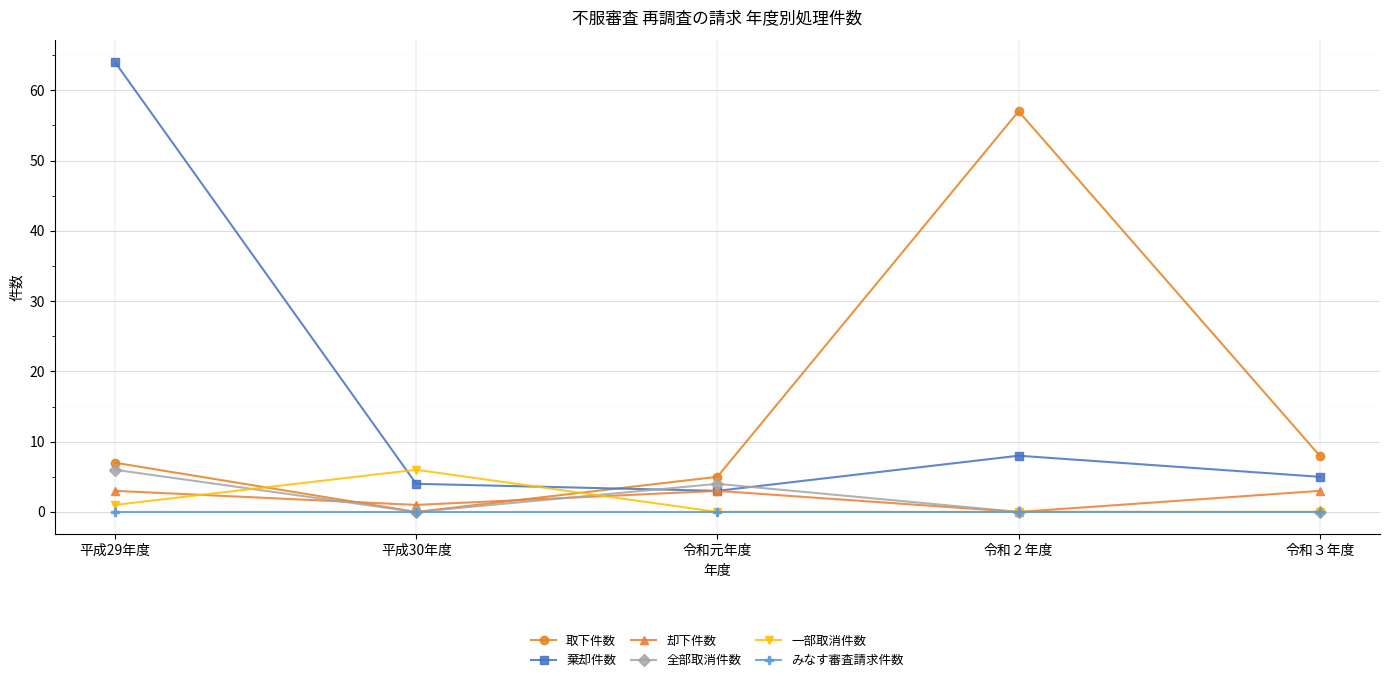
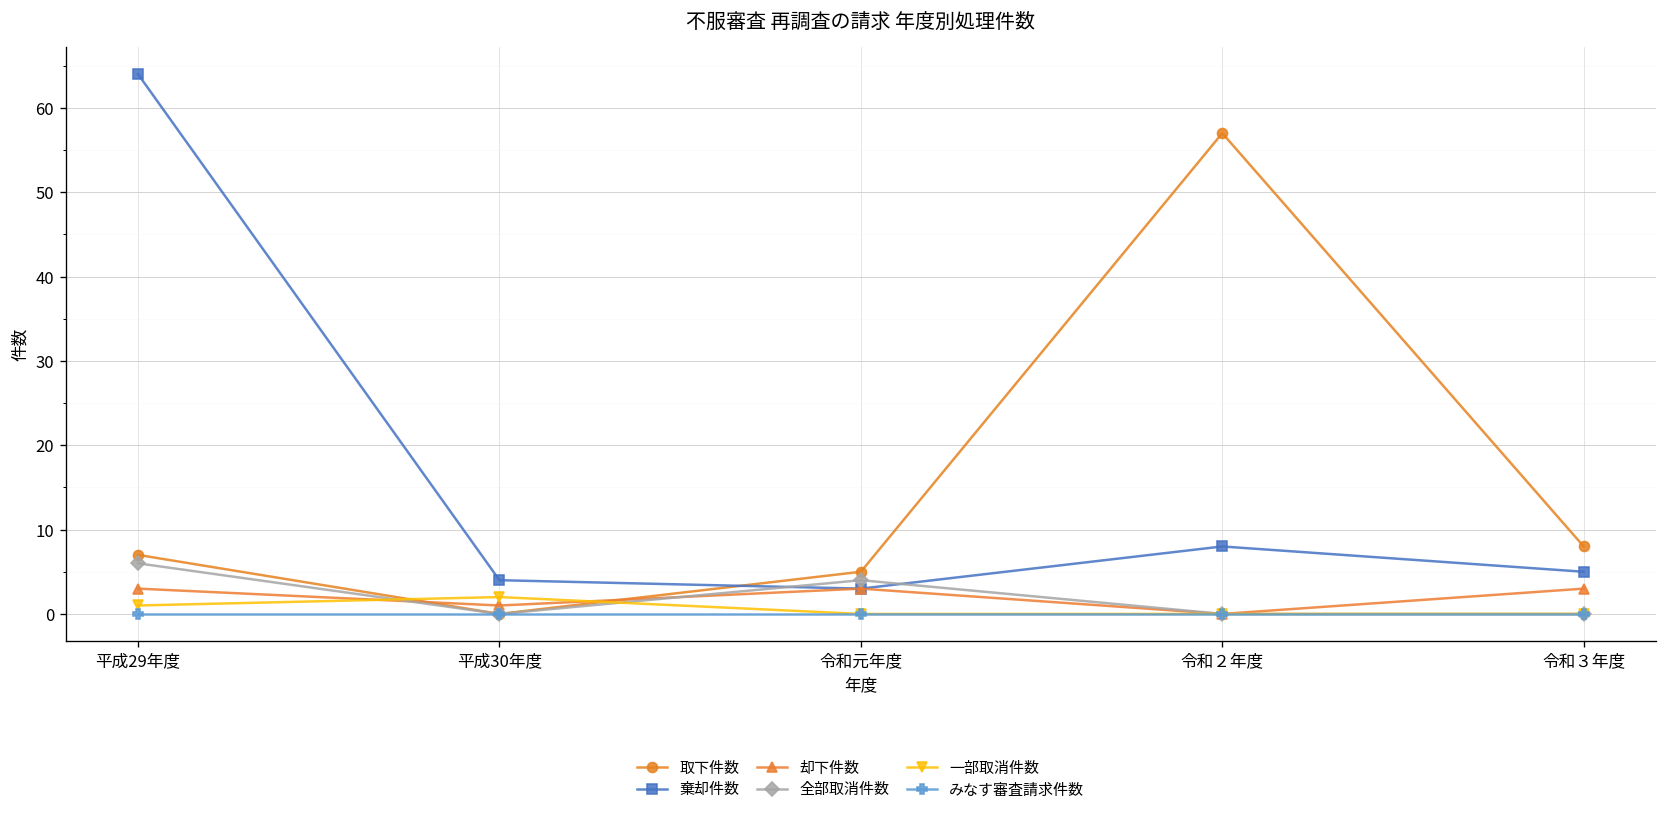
一部取消件数, 平成30年度: 6 -> 2
